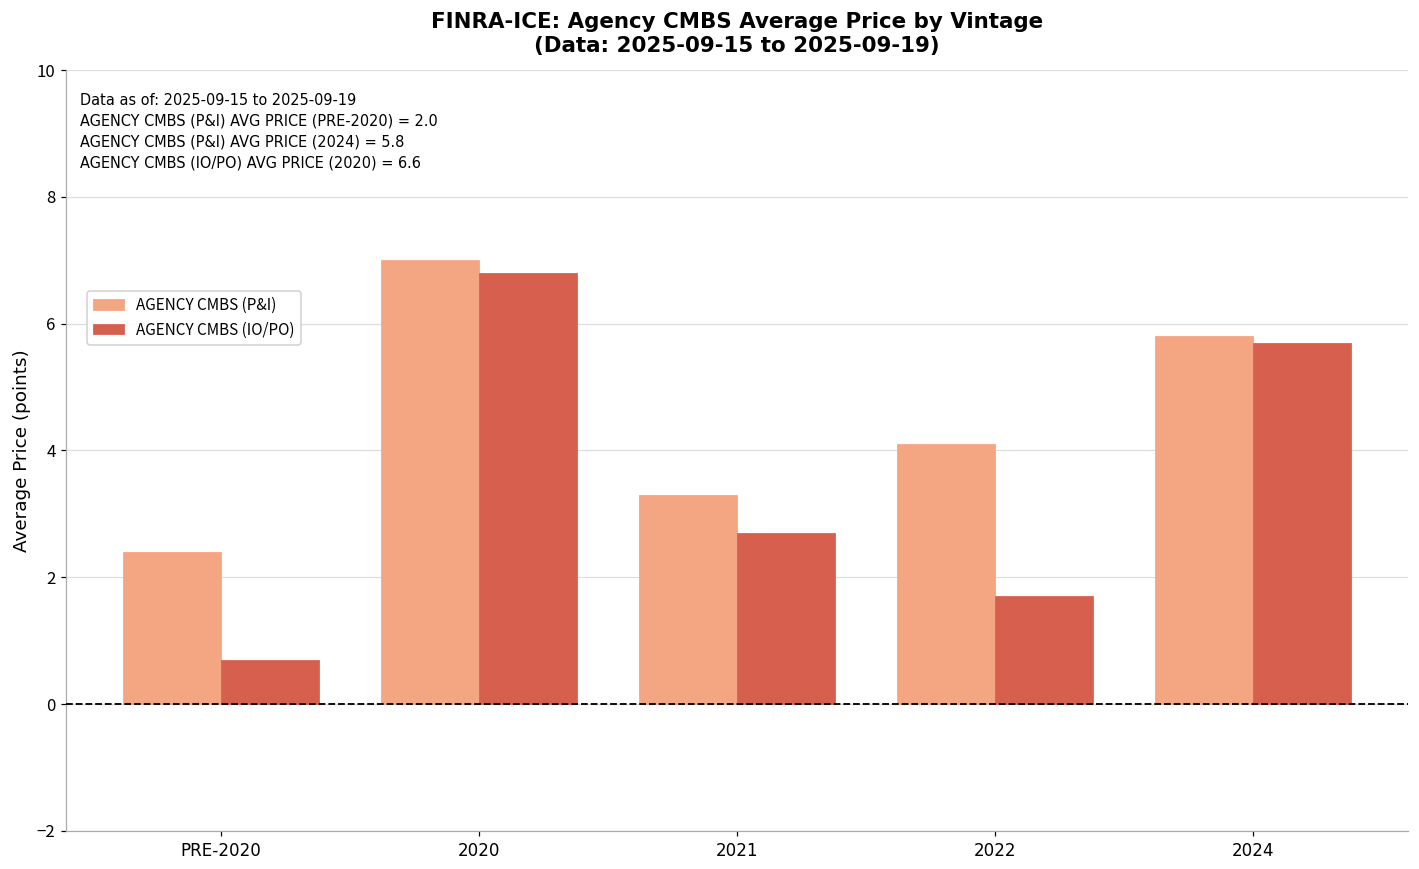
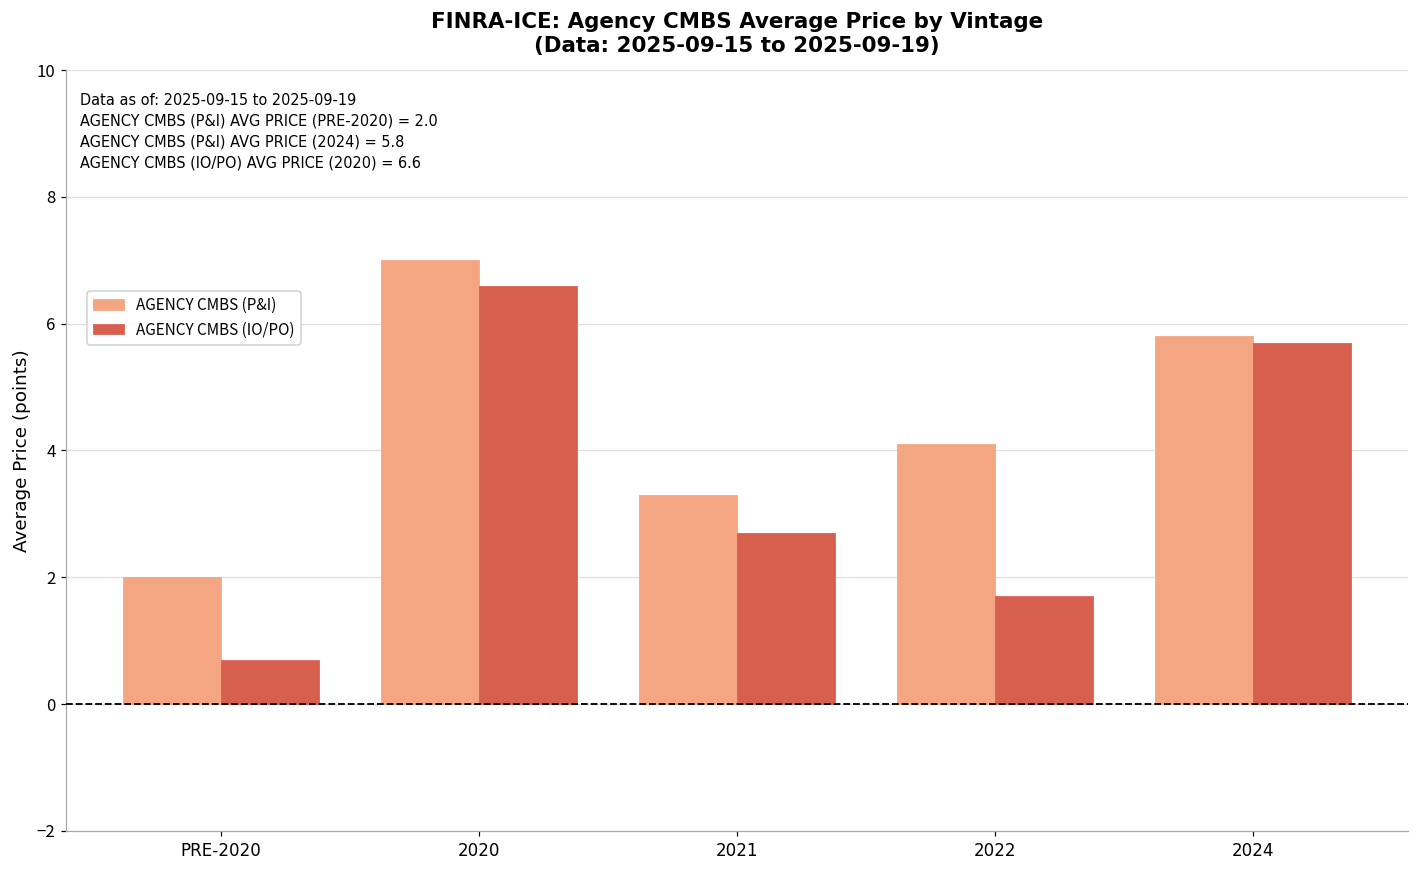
AGENCY CMBS (P&I), PRE-2020: 2.4 -> 2.0
AGENCY CMBS (IO/PO), 2020: 6.8 -> 6.6
